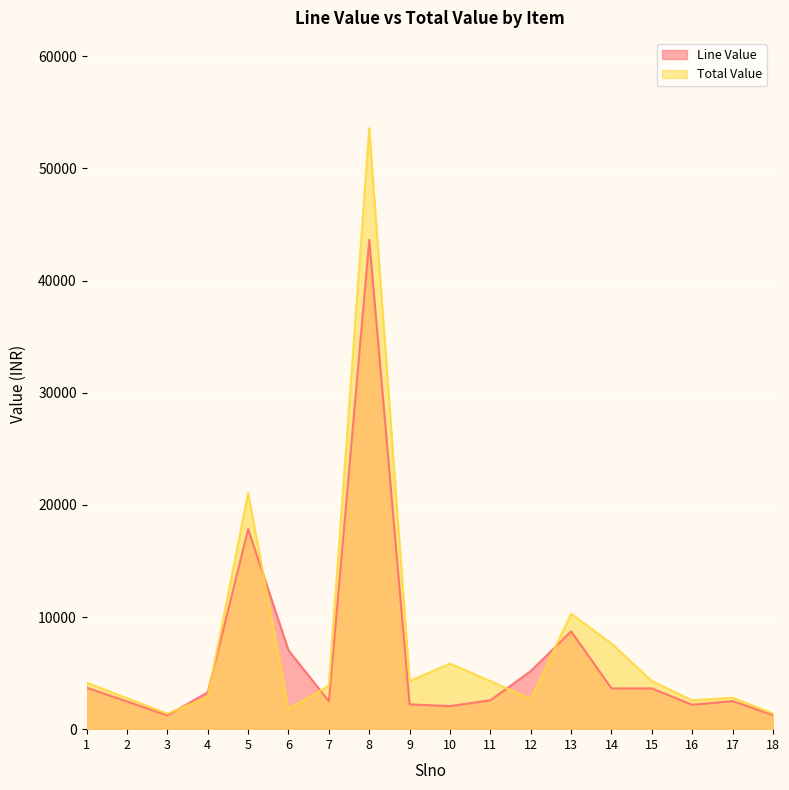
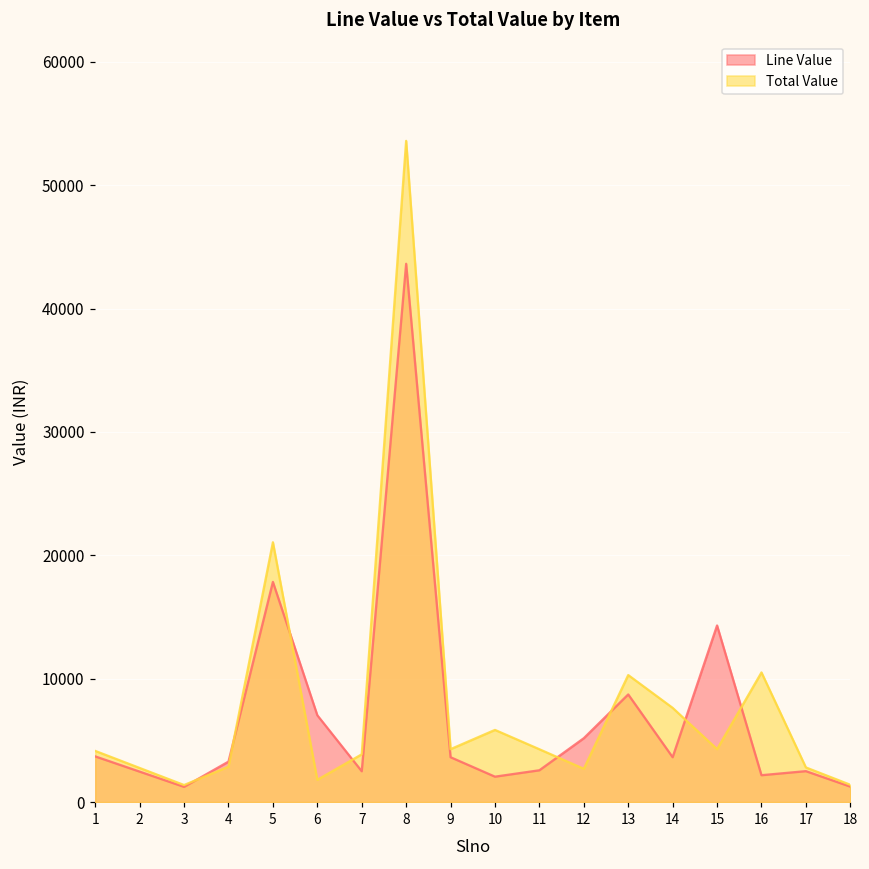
Line Value, 9: 2200 -> 3600
Line Value, 15: 3600 -> 14300
Total Value, 16: 2600 -> 10500
